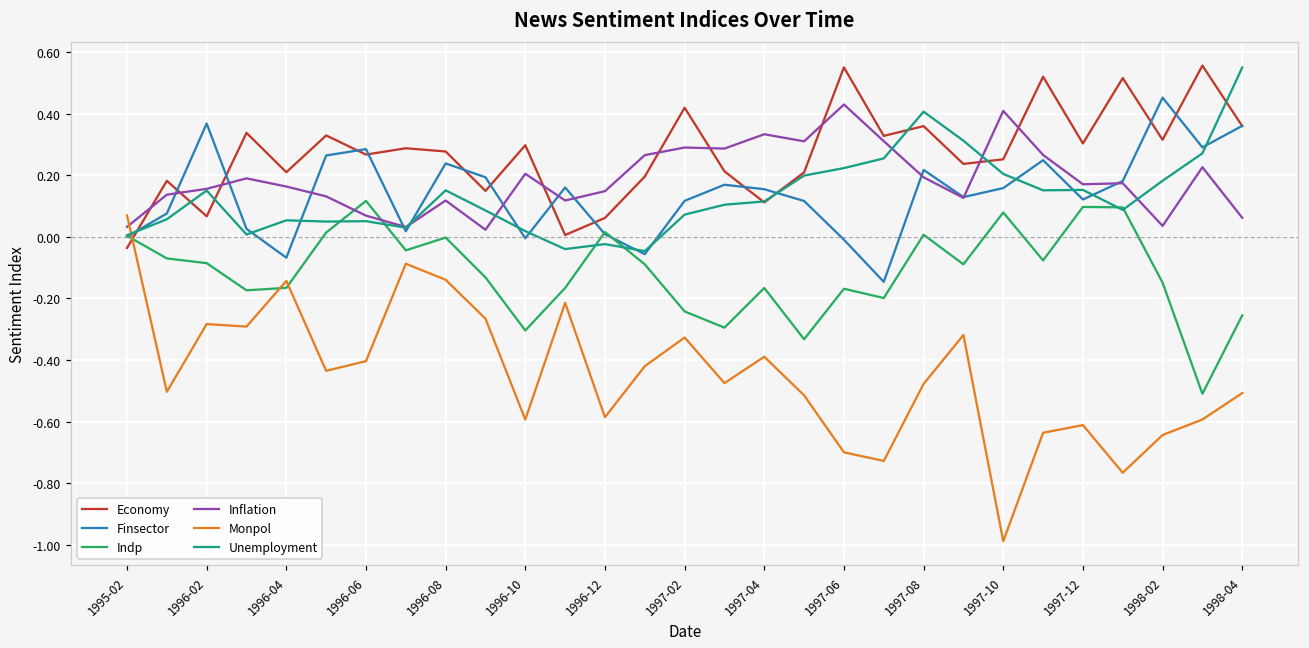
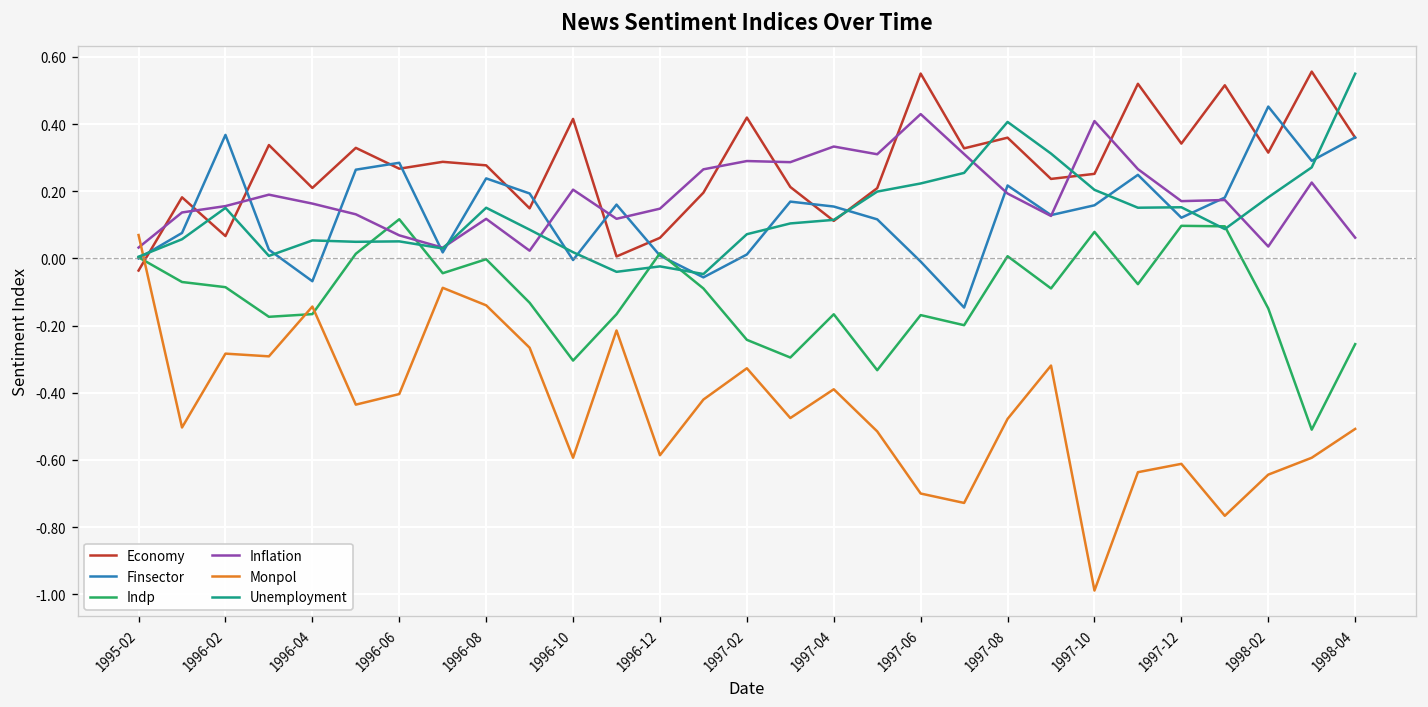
Economy, 1996-10: 0.30 -> 0.42
Finsector, 1997-02: 0.12 -> 0.01
Economy, 1997-12: 0.30 -> 0.34
